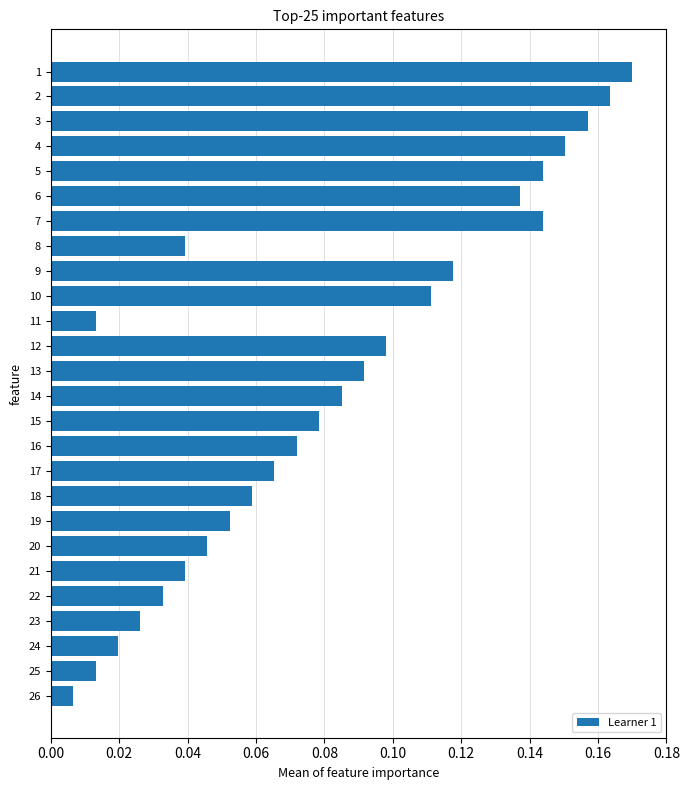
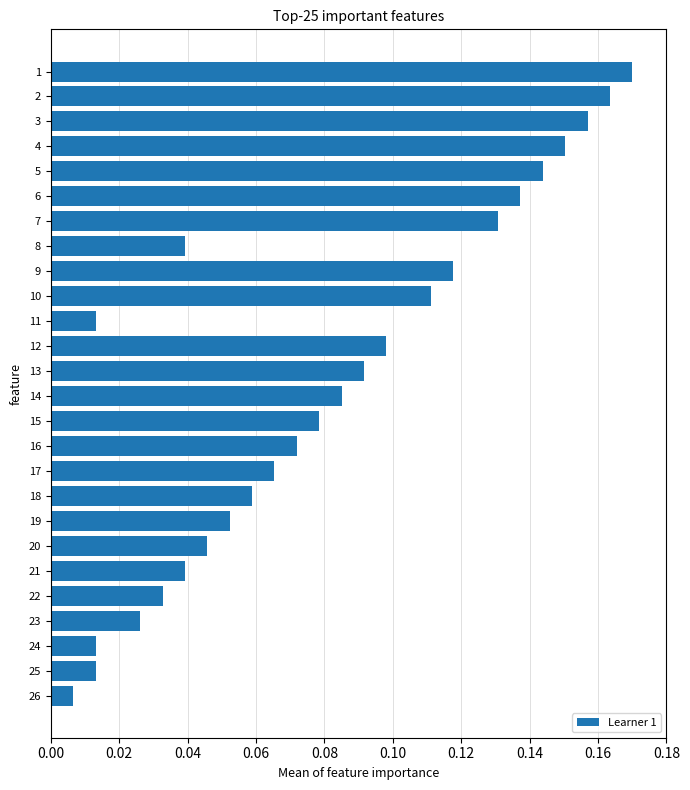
7: 0.144 -> 0.131
24: 0.020 -> 0.013
